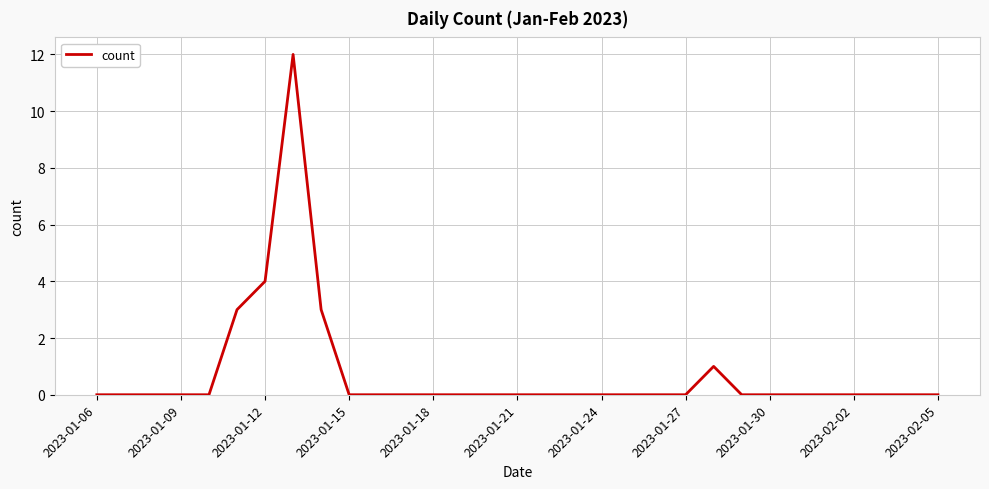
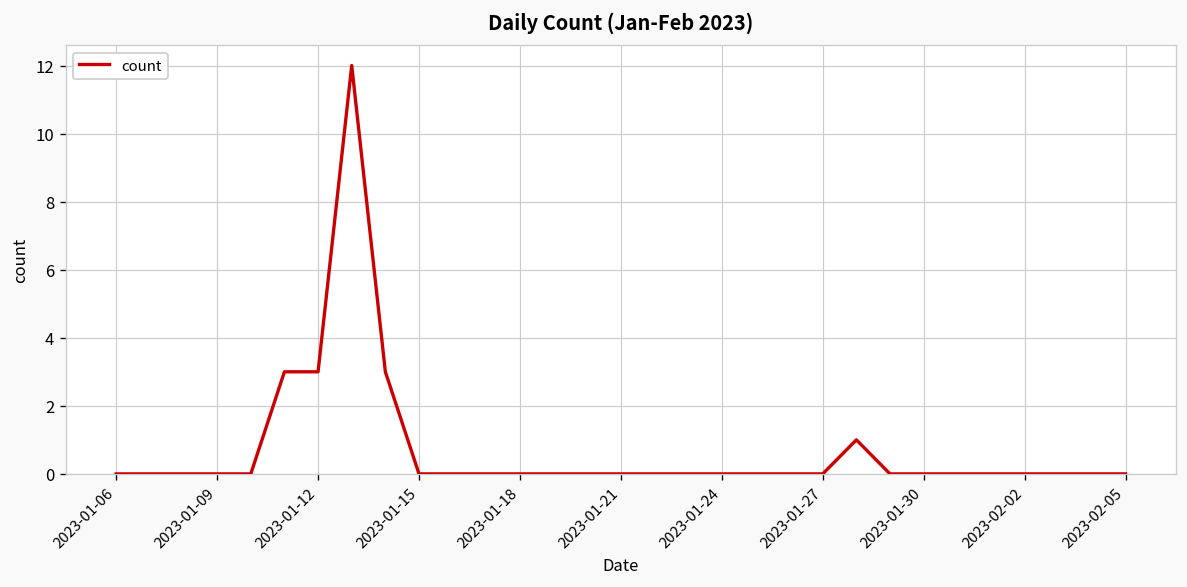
2023-01-12: 4 -> 3
